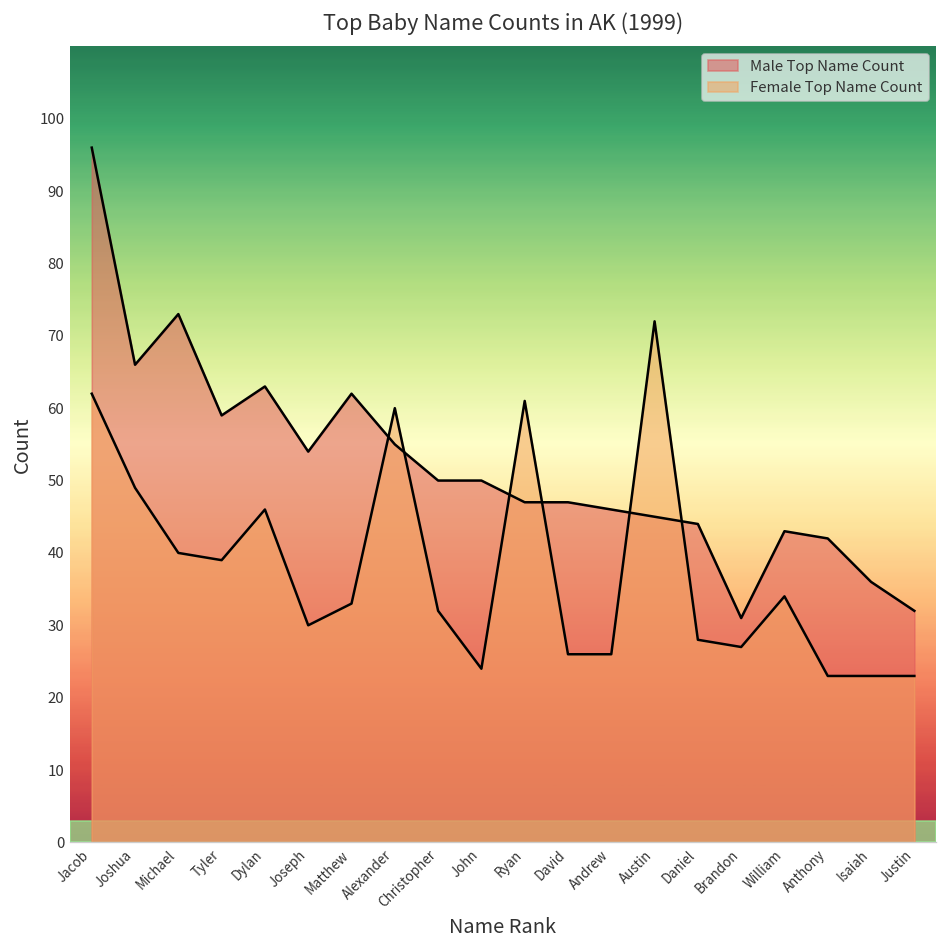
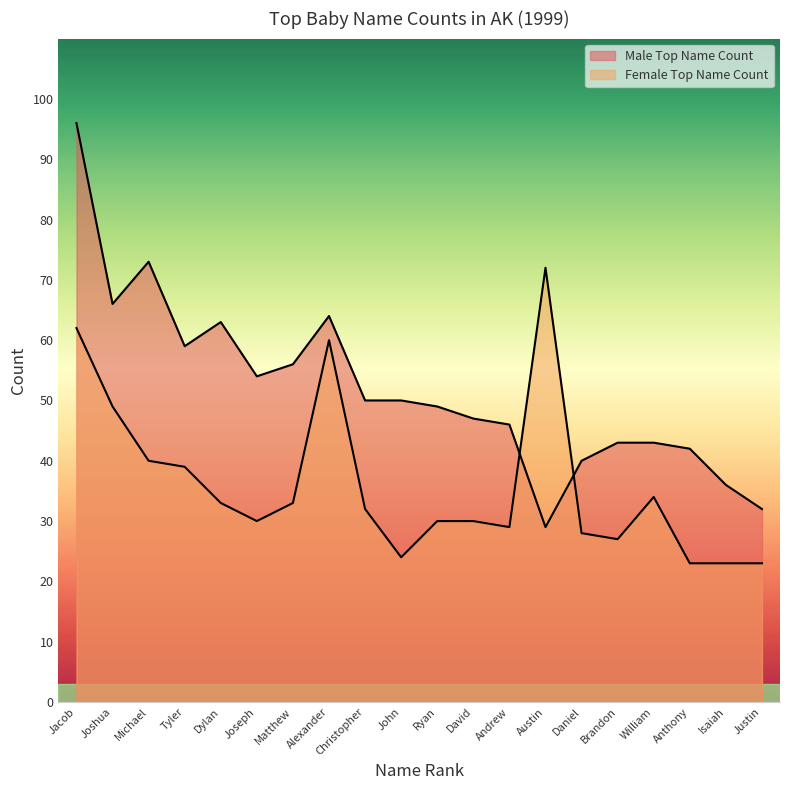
Female Top Name Count, Dylan: 46 -> 33
Male Top Name Count, Matthew: 62 -> 56
Male Top Name Count, Alexander: 55 -> 64
Male Top Name Count, Ryan: 47 -> 49
Female Top Name Count, Ryan: 61 -> 30
Female Top Name Count, David: 26 -> 30
Female Top Name Count, Andrew: 26 -> 29
Male Top Name Count, Austin: 45 -> 29
Male Top Name Count, Daniel: 44 -> 40
Male Top Name Count, Brandon: 31 -> 43
